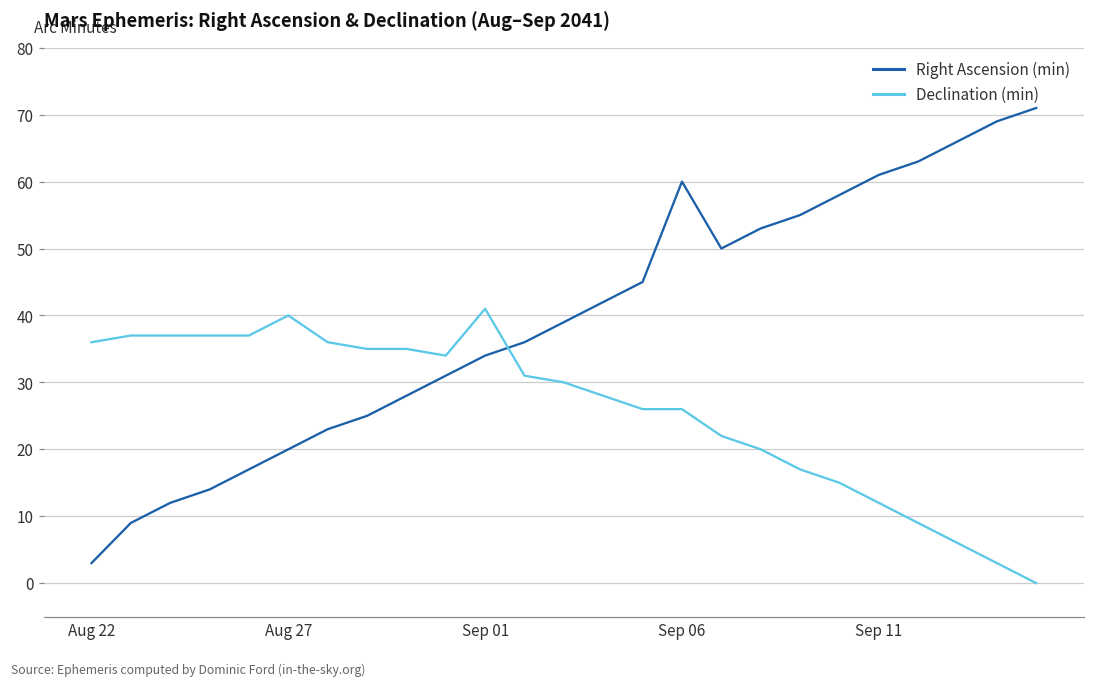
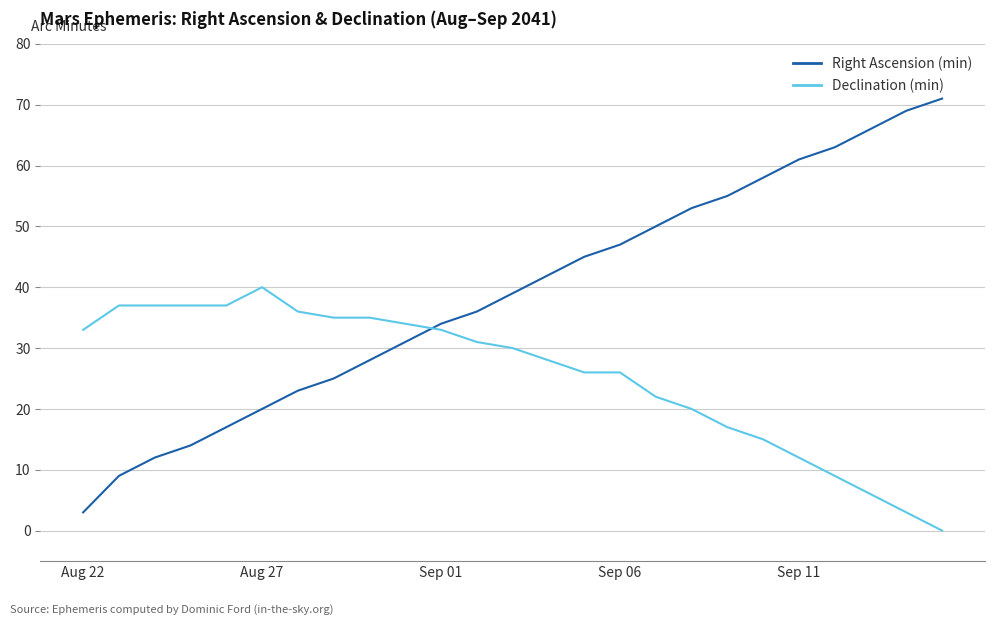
Declination (min), Aug 22: 36 -> 33
Declination (min), Sep 01: 41 -> 33
Right Ascension (min), Sep 06: 60 -> 47
